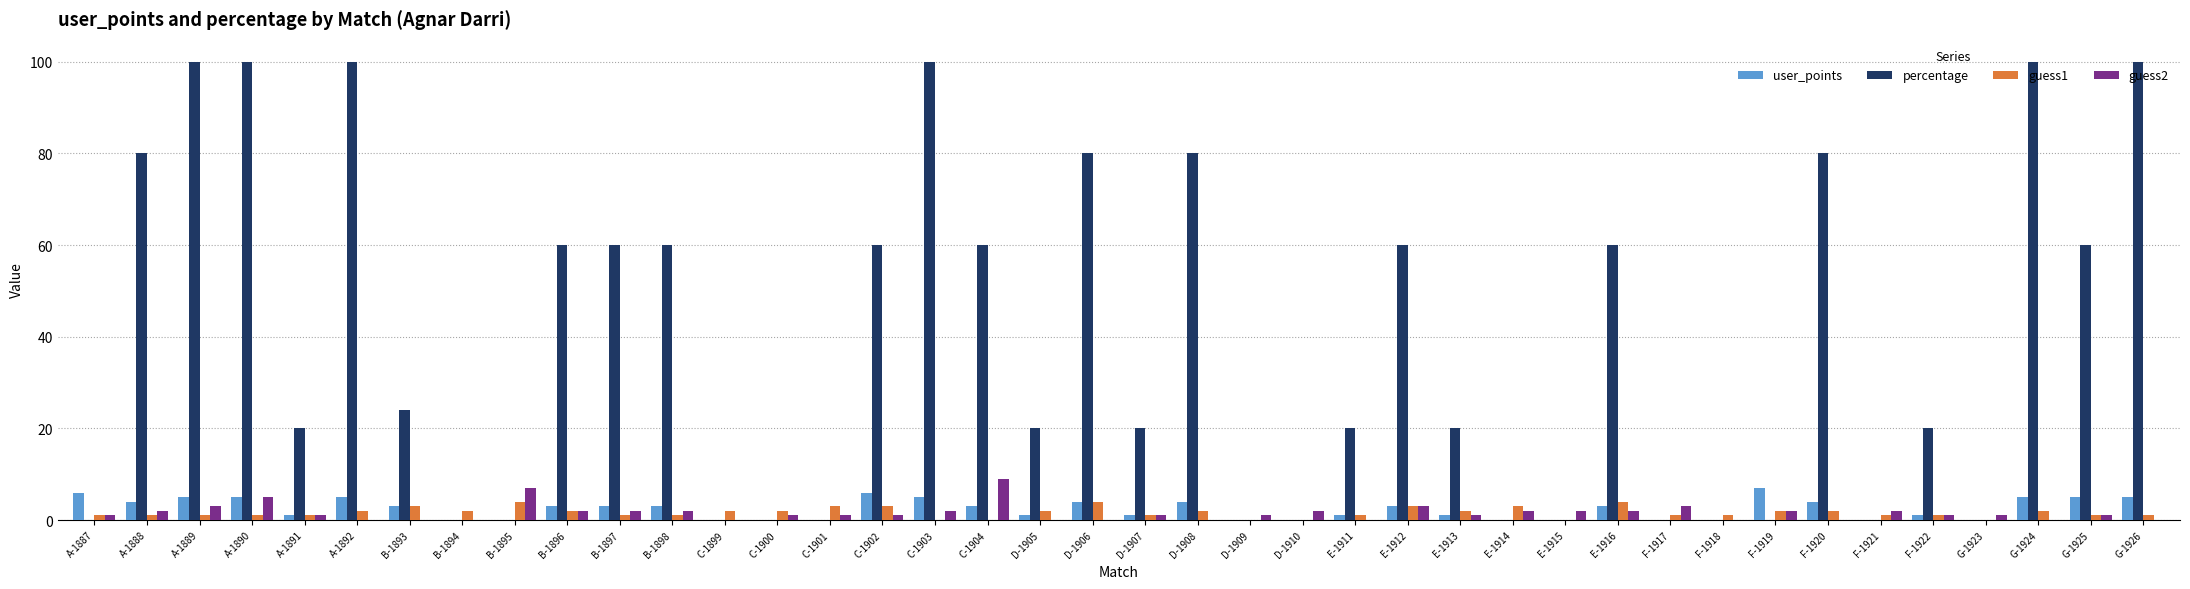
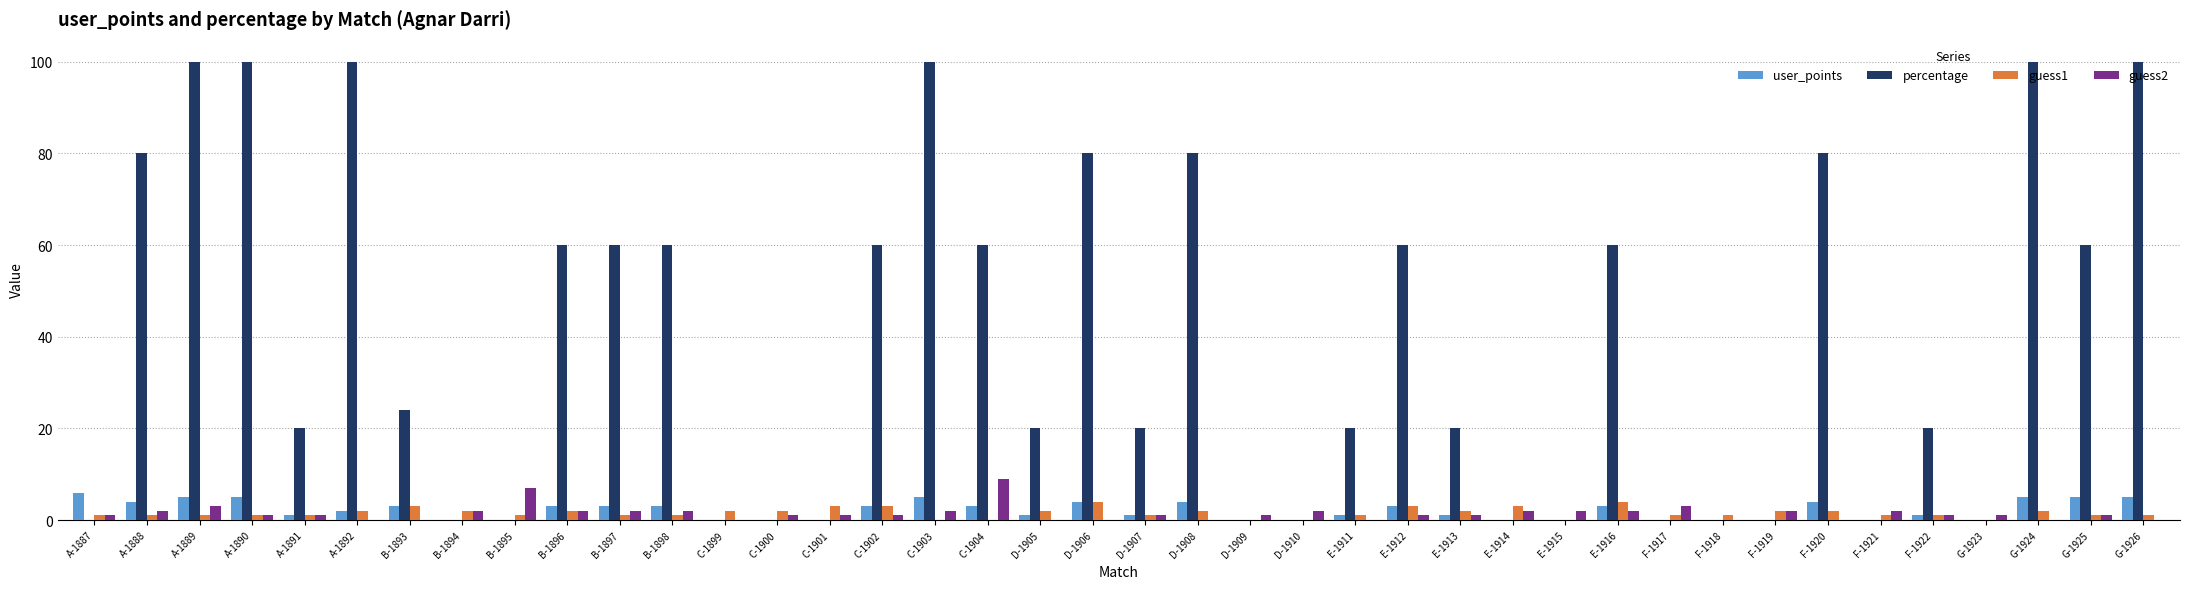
guess2, A-1890: 5 -> 1
user_points, A-1892: 5 -> 2
guess2, B-1894: 0 -> 2
guess1, B-1895: 4 -> 1
user_points, C-1902: 6 -> 3
guess2, E-1912: 3 -> 1
user_points, F-1919: 7 -> 0
